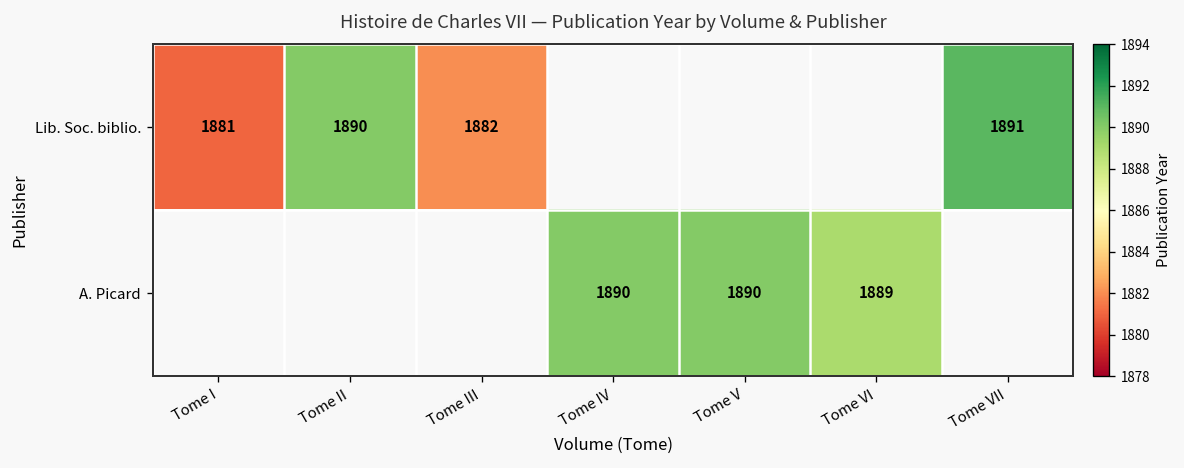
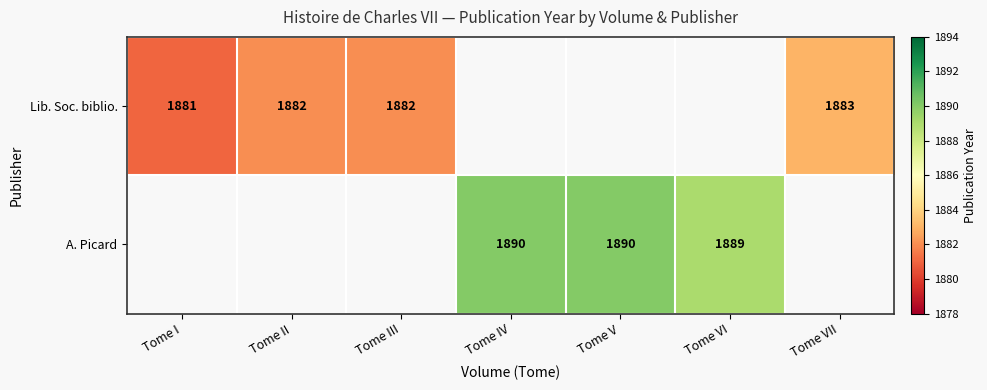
Lib. Soc. biblio., Tome II: 1890 -> 1882
Lib. Soc. biblio., Tome VII: 1891 -> 1883
